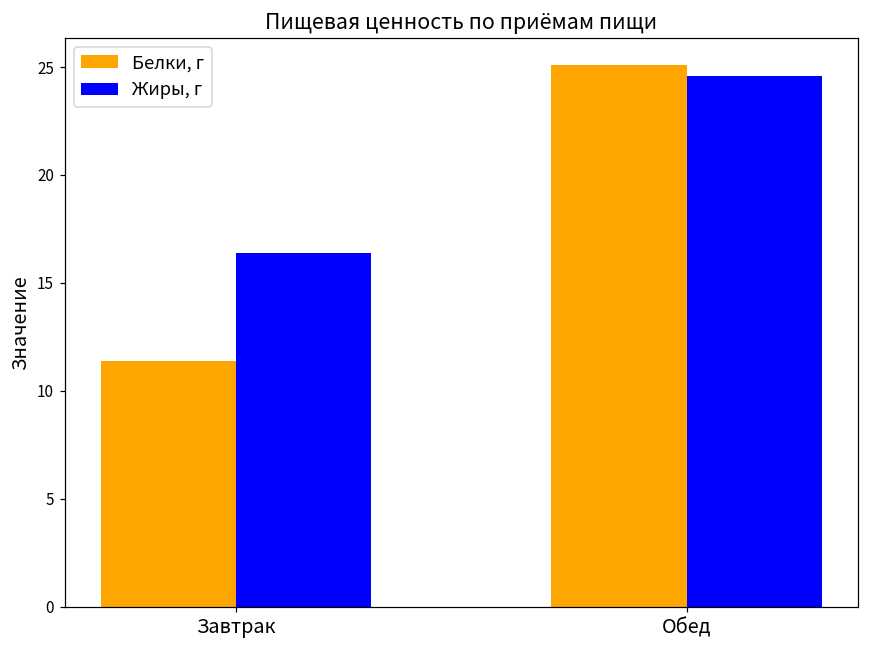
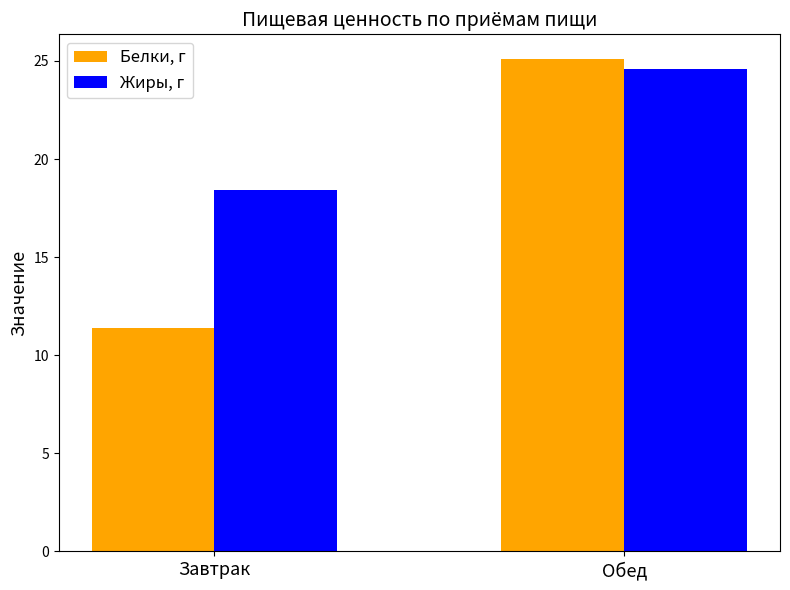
Жиры, г, Завтрак: 16.4 -> 18.4
